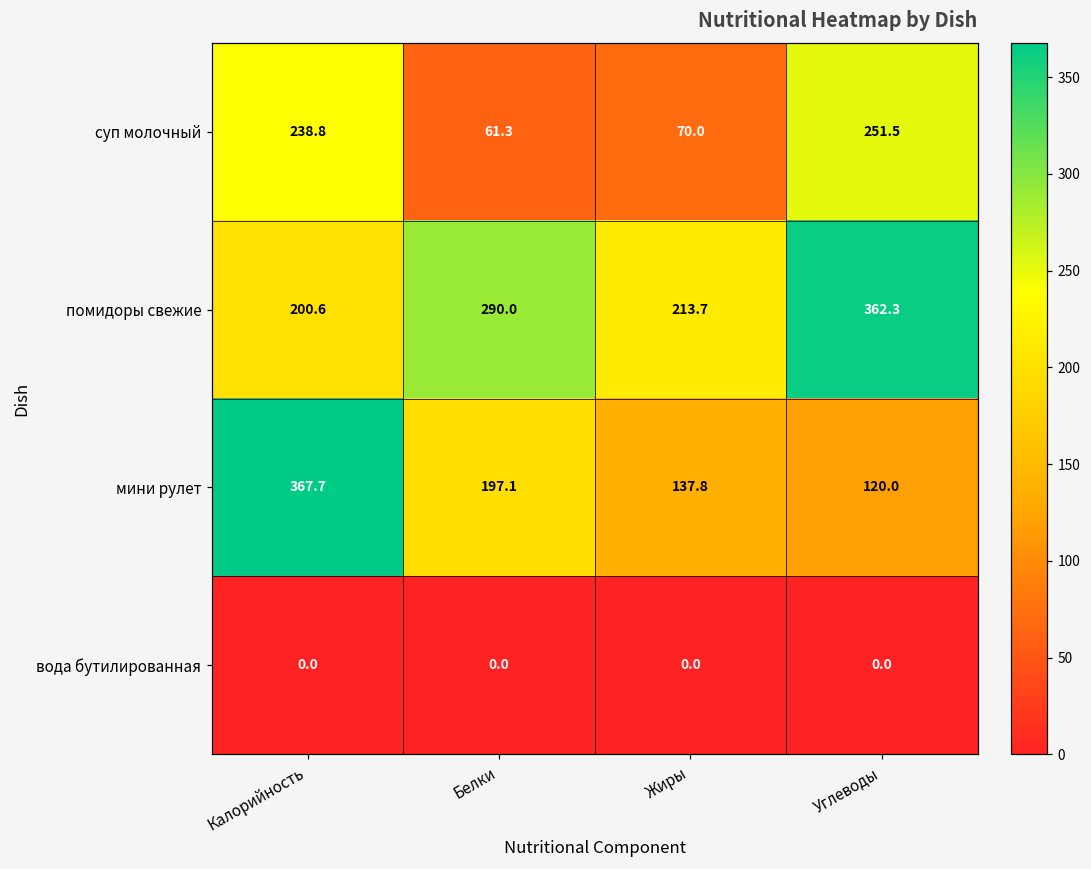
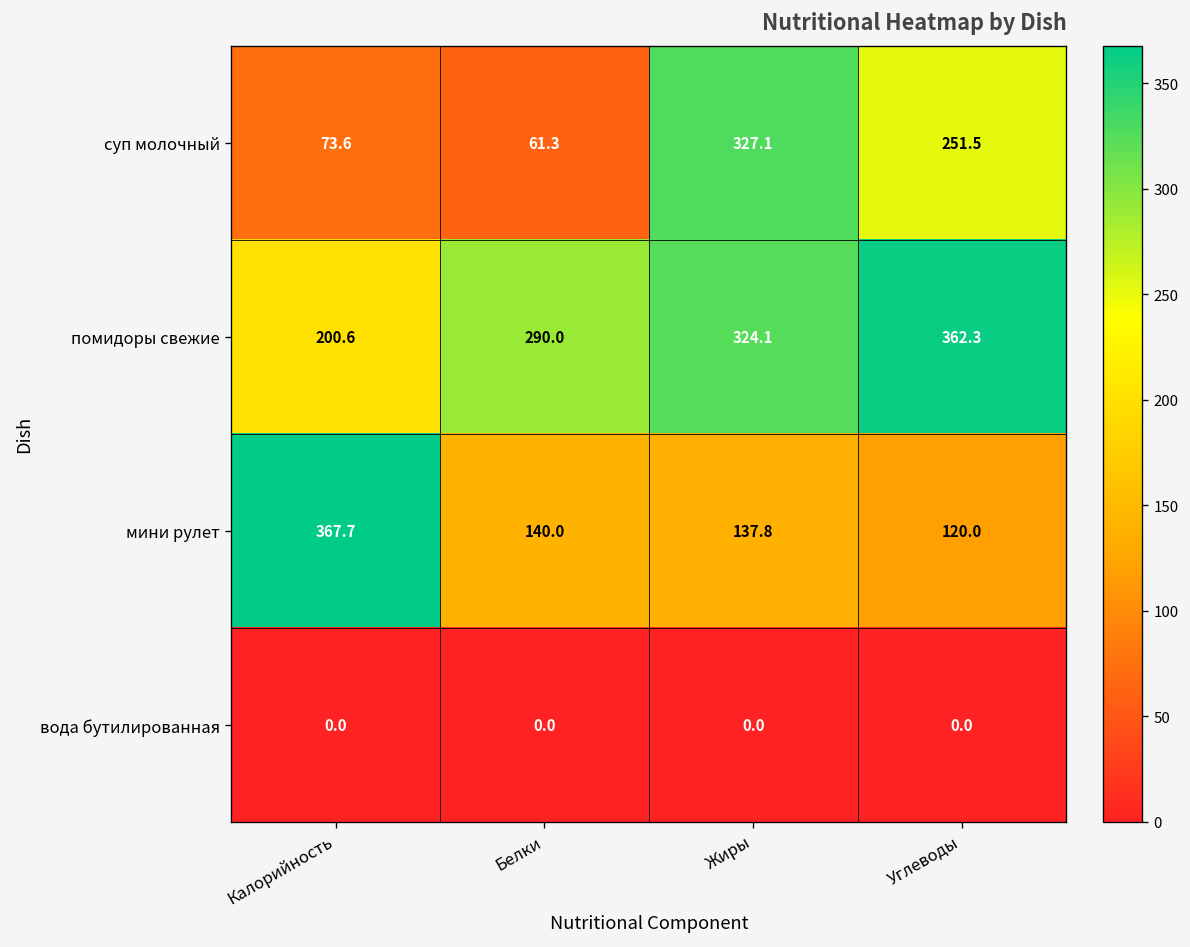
суп молочный, Калорийность: 238.8 -> 73.6
суп молочный, Жиры: 70.0 -> 327.1
помидоры свежие, Жиры: 213.7 -> 324.1
мини рулет, Белки: 197.1 -> 140.0
